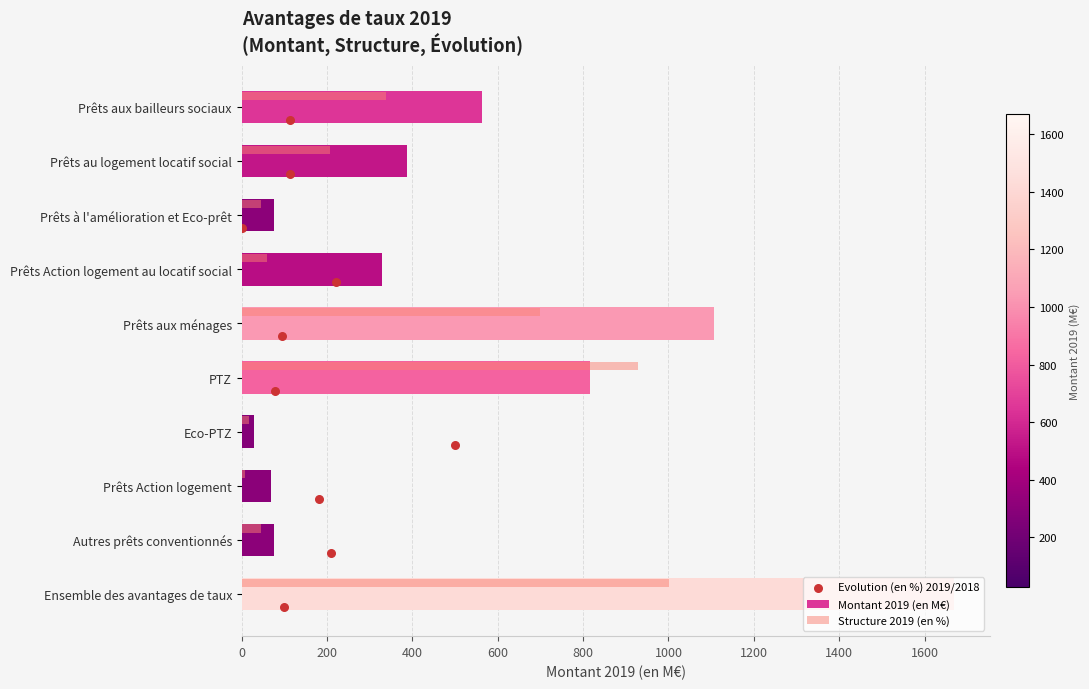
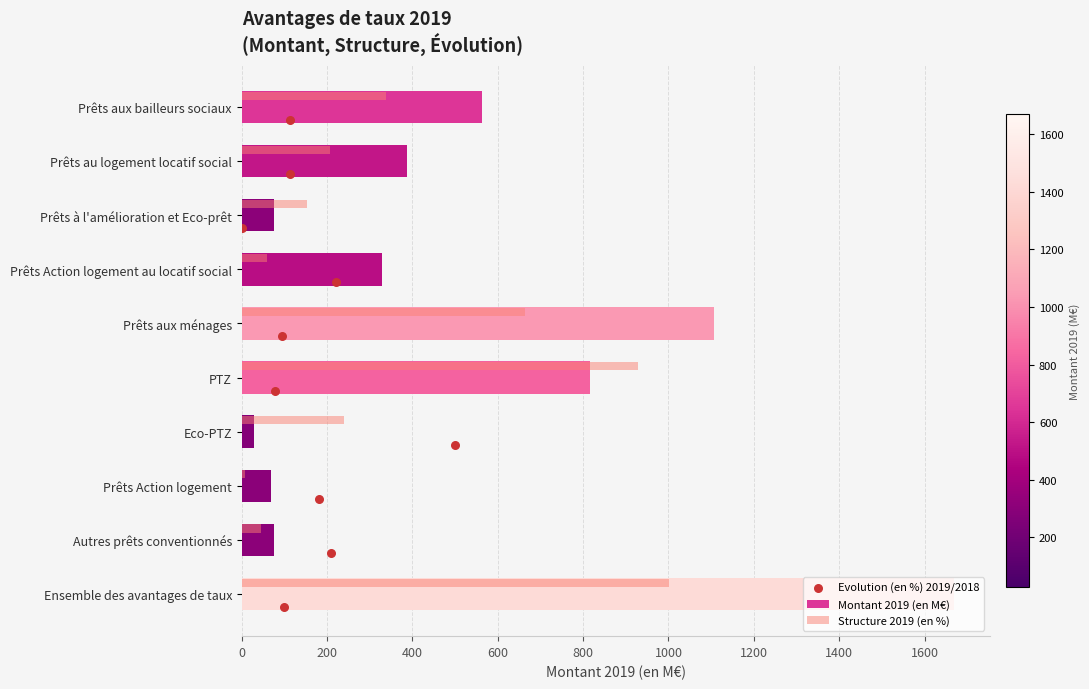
Structure 2019 (en %), Prêts à l'amélioration et Eco-prêt: 40 -> 150
Structure 2019 (en %), Prêts aux ménages: 700 -> 660
Structure 2019 (en %), Eco-PTZ: 20 -> 240
